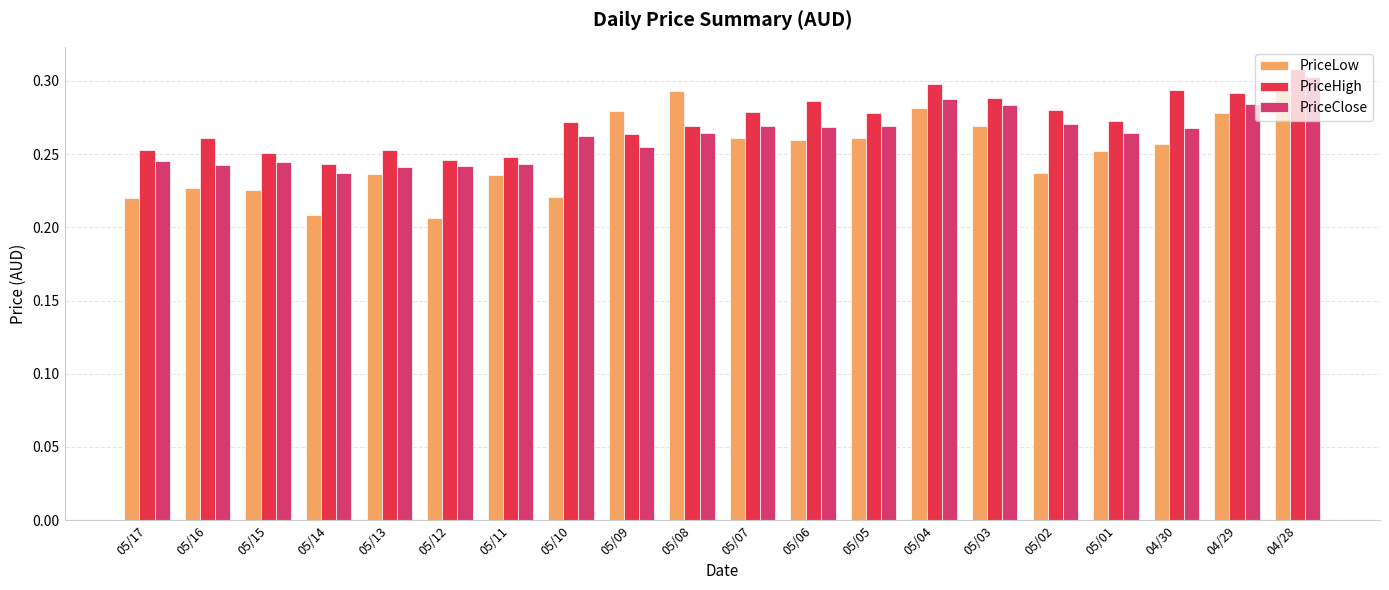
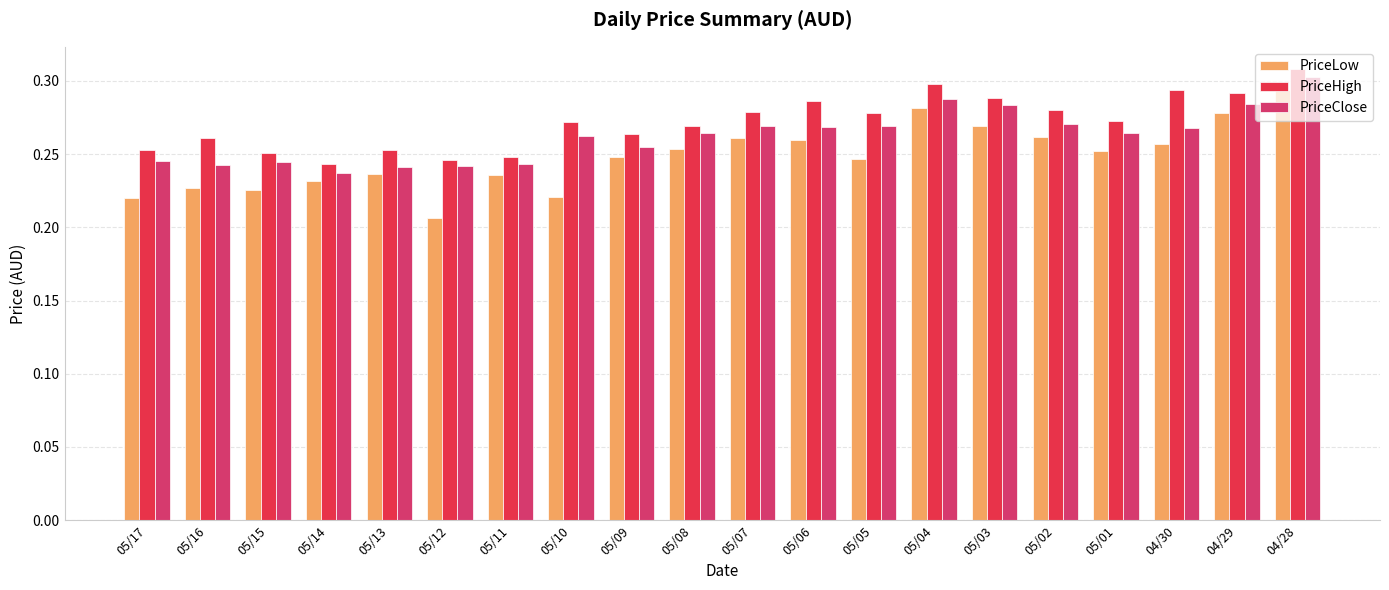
PriceLow, 05/14: 0.208 -> 0.232
PriceLow, 05/09: 0.279 -> 0.248
PriceLow, 05/08: 0.293 -> 0.254
PriceLow, 05/05: 0.261 -> 0.247
PriceLow, 05/02: 0.237 -> 0.261
